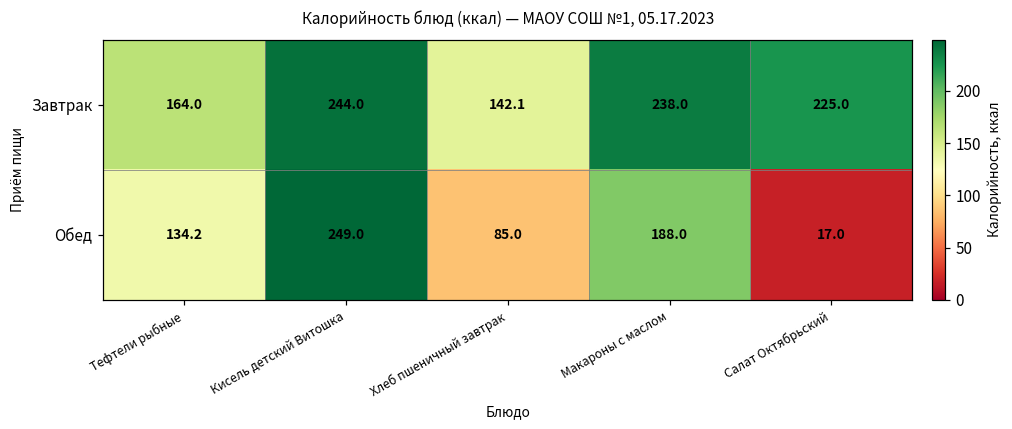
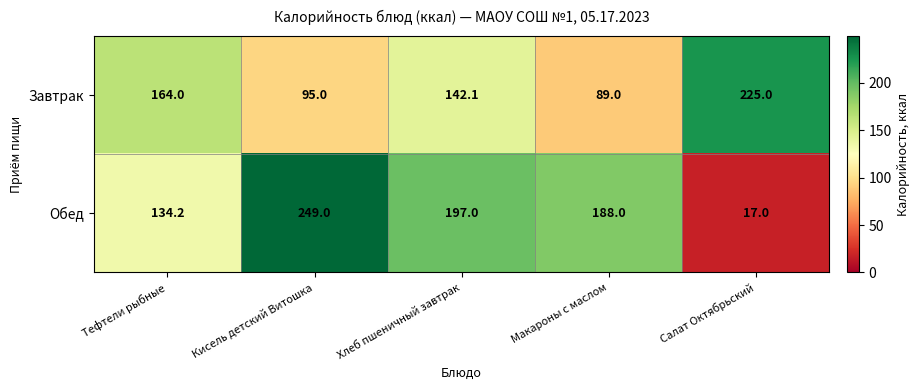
Завтрак, Кисель детский Витошка: 244.0 -> 95.0
Завтрак, Макароны с маслом: 238.0 -> 89.0
Обед, Хлеб пшеничный завтрак: 85.0 -> 197.0
